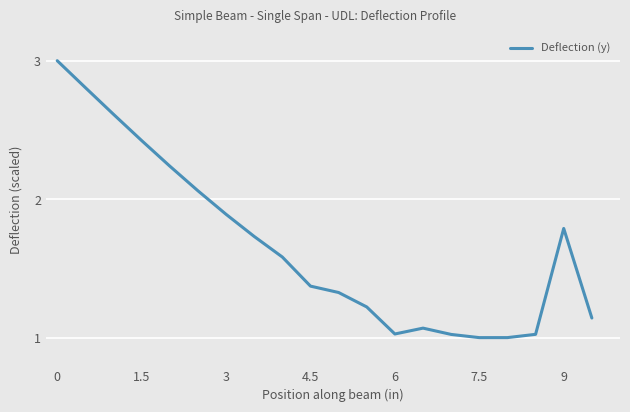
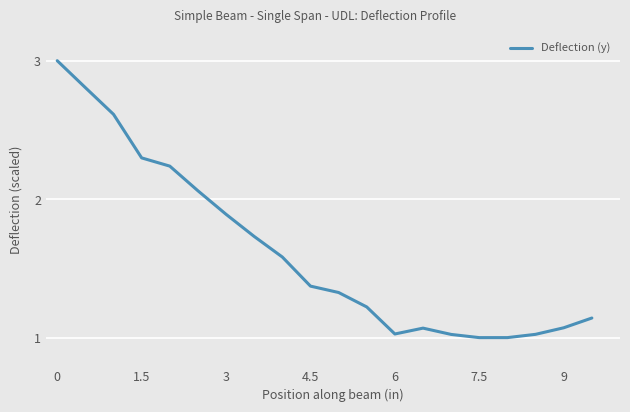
1.5: 2.42 -> 2.30
9: 1.79 -> 1.07
